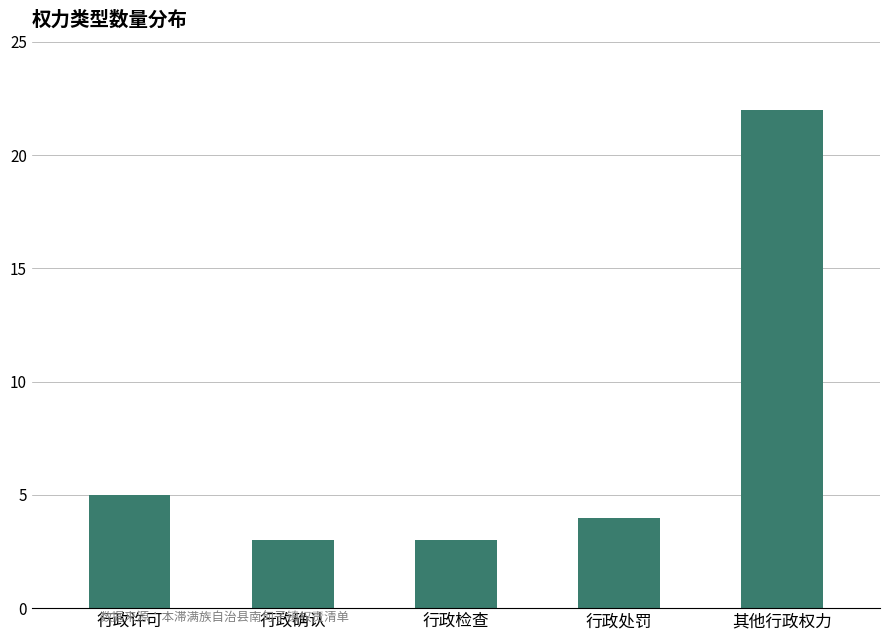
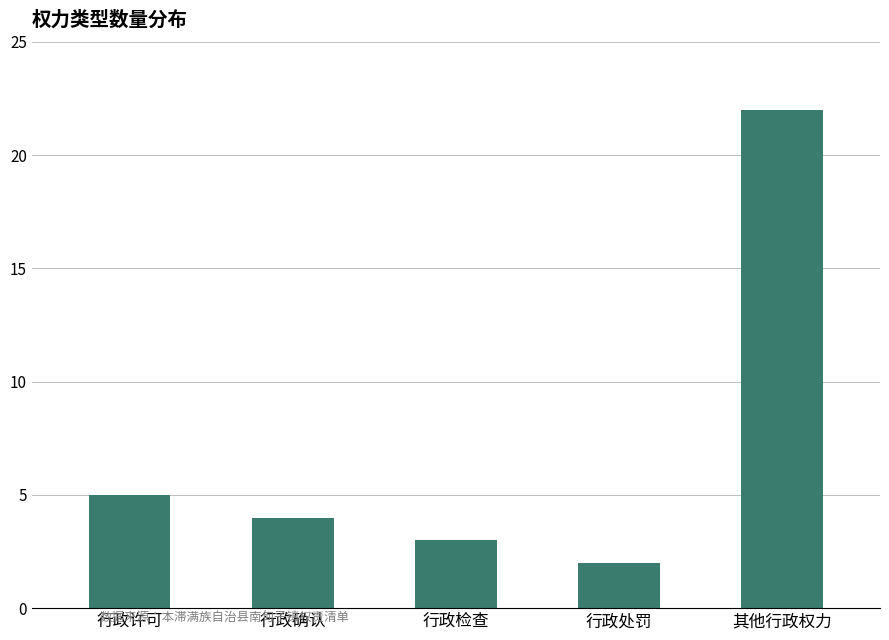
行政确认: 3 -> 4
行政处罚: 4 -> 2
